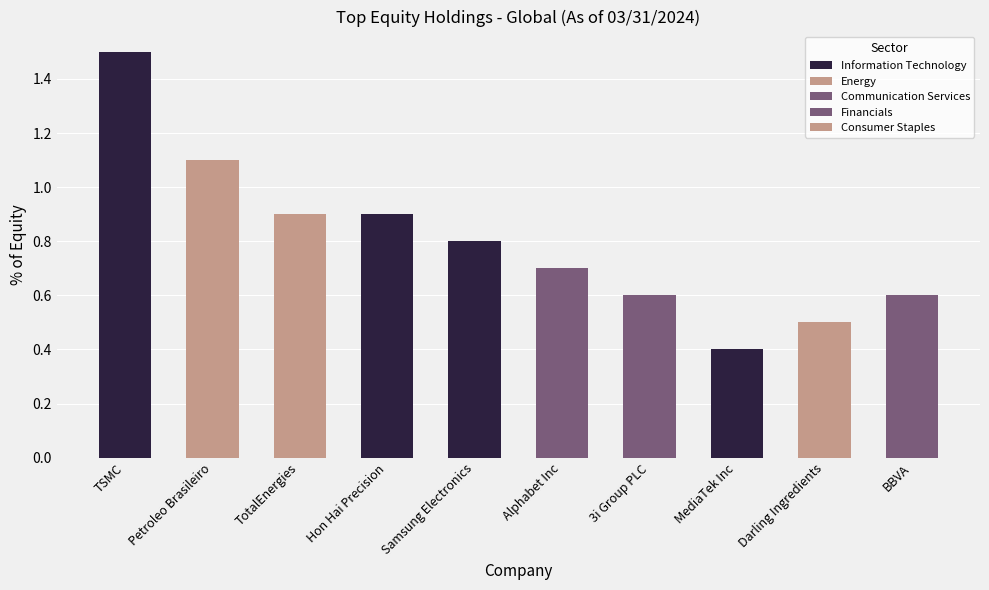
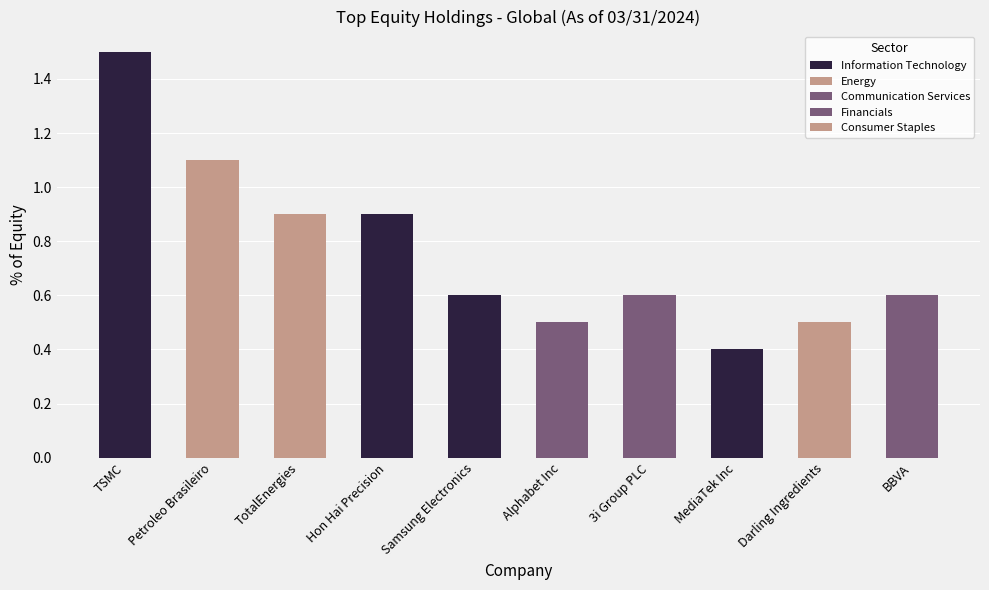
Samsung Electronics: 0.8 -> 0.6
Alphabet Inc: 0.7 -> 0.5
